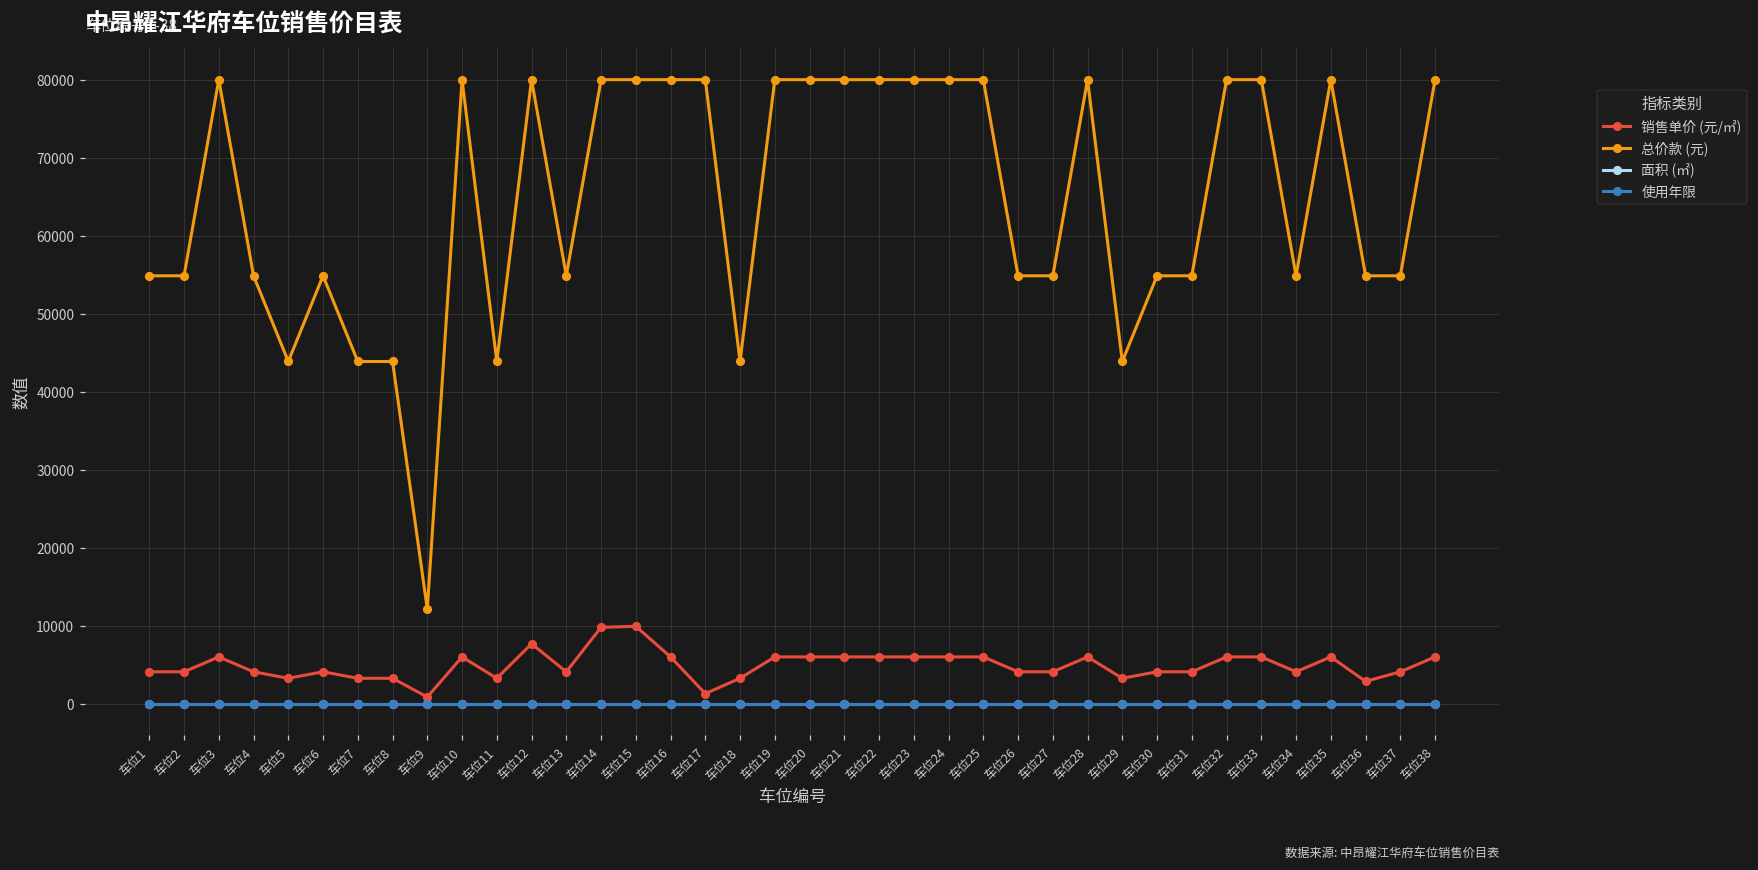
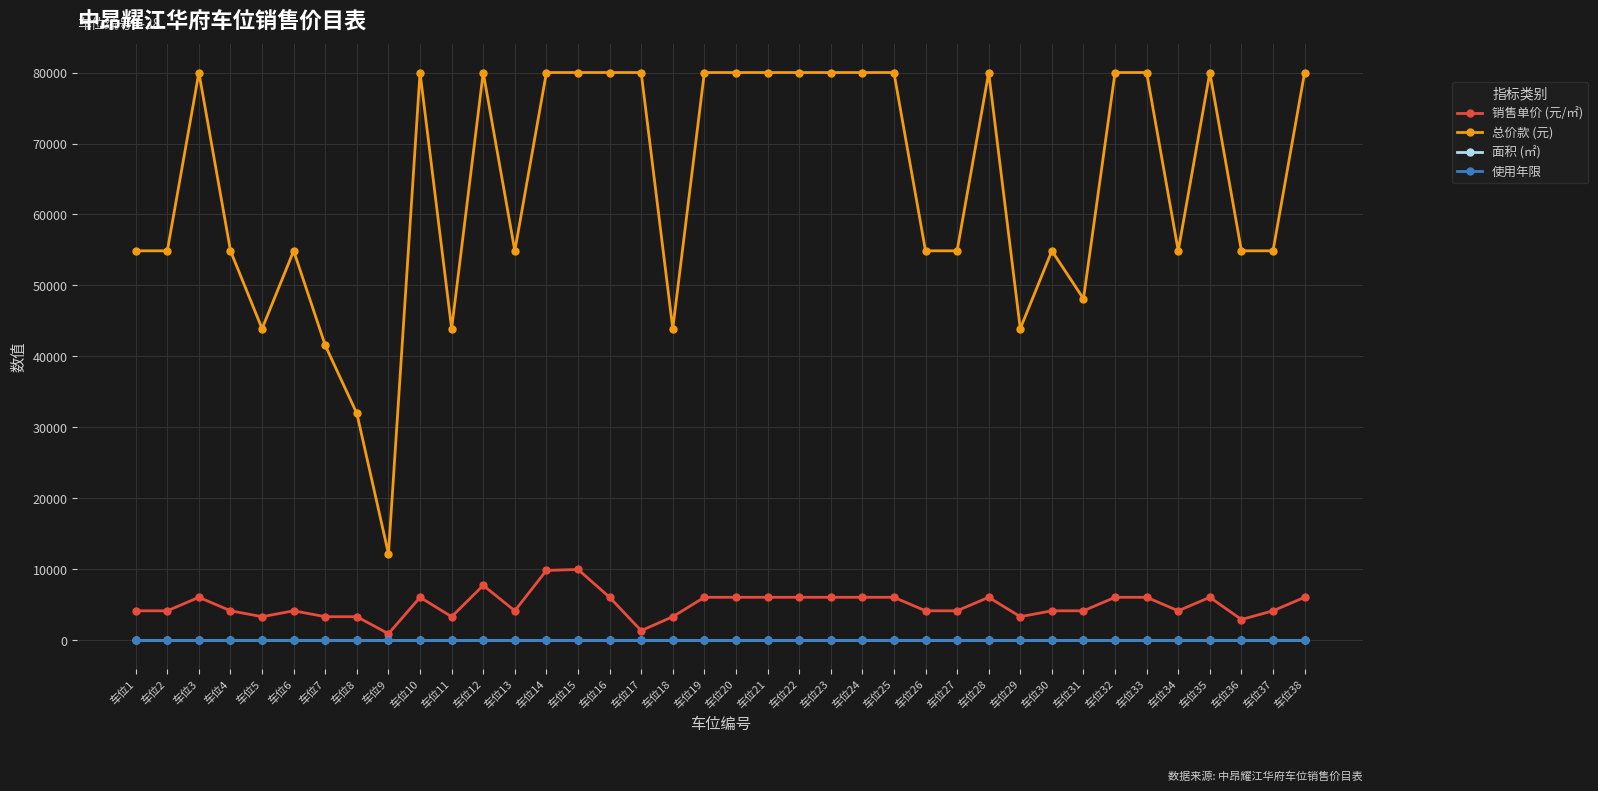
总价款 (元), 车位7: 44000 -> 42000
总价款 (元), 车位8: 44000 -> 32000
总价款 (元), 车位31: 55000 -> 48000
